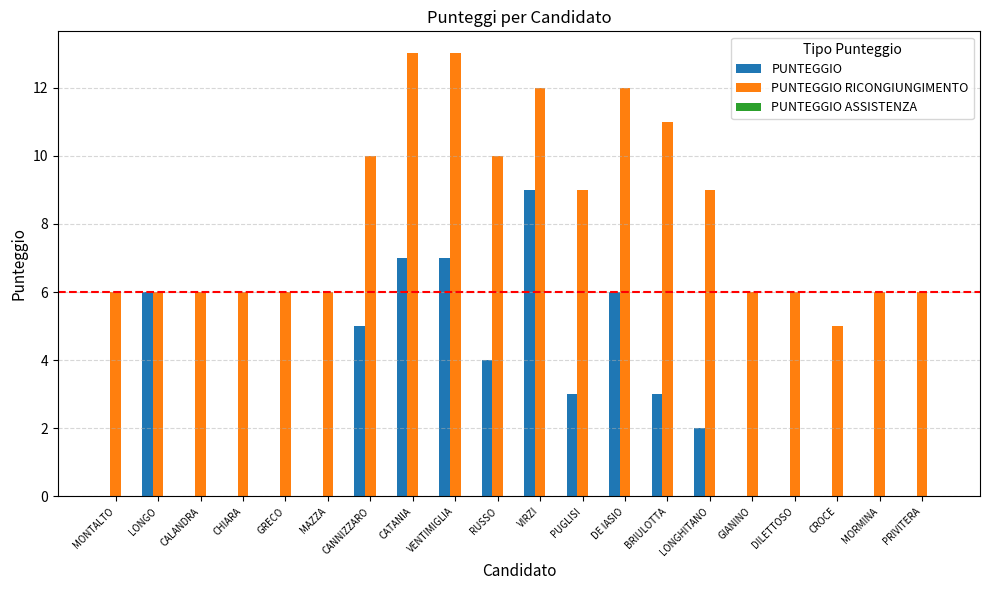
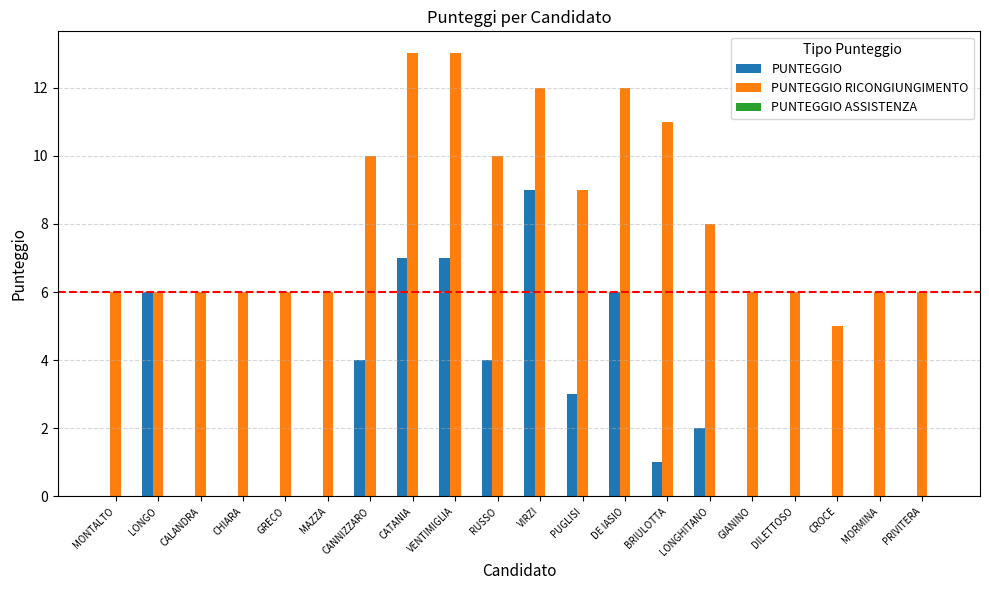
PUNTEGGIO, CANNIZZARO: 5 -> 4
PUNTEGGIO, BRIULOTTA: 3 -> 1
PUNTEGGIO RICONGIUNGIMENTO, LONGHITANO: 9 -> 8
